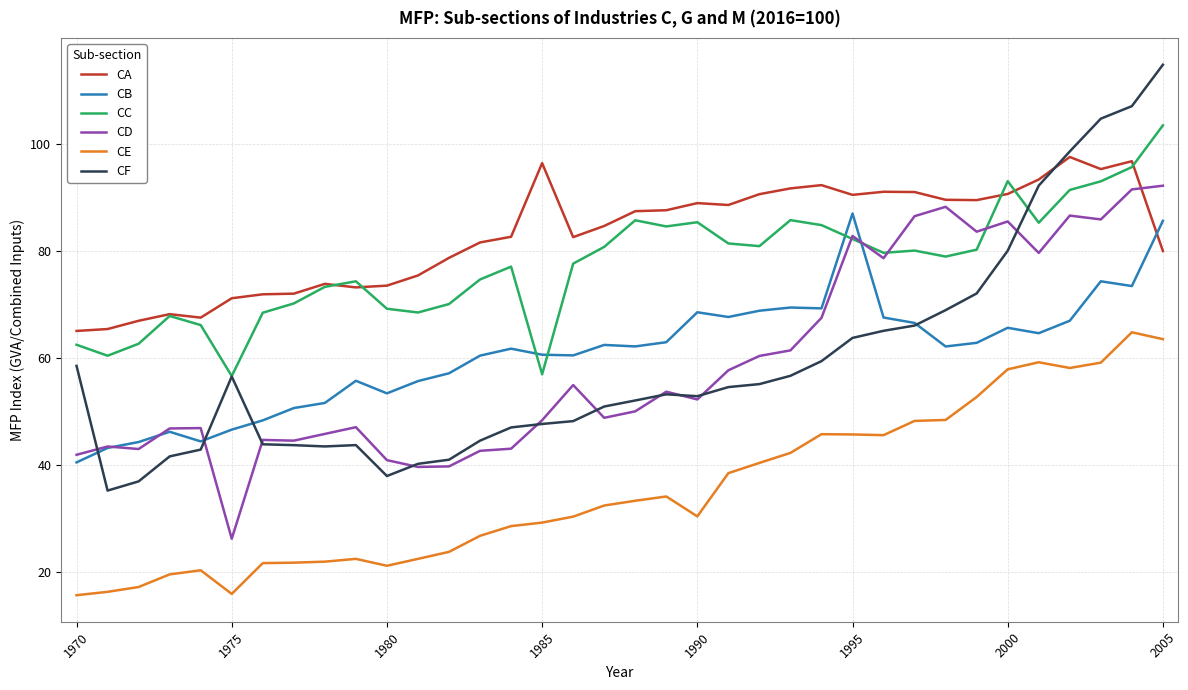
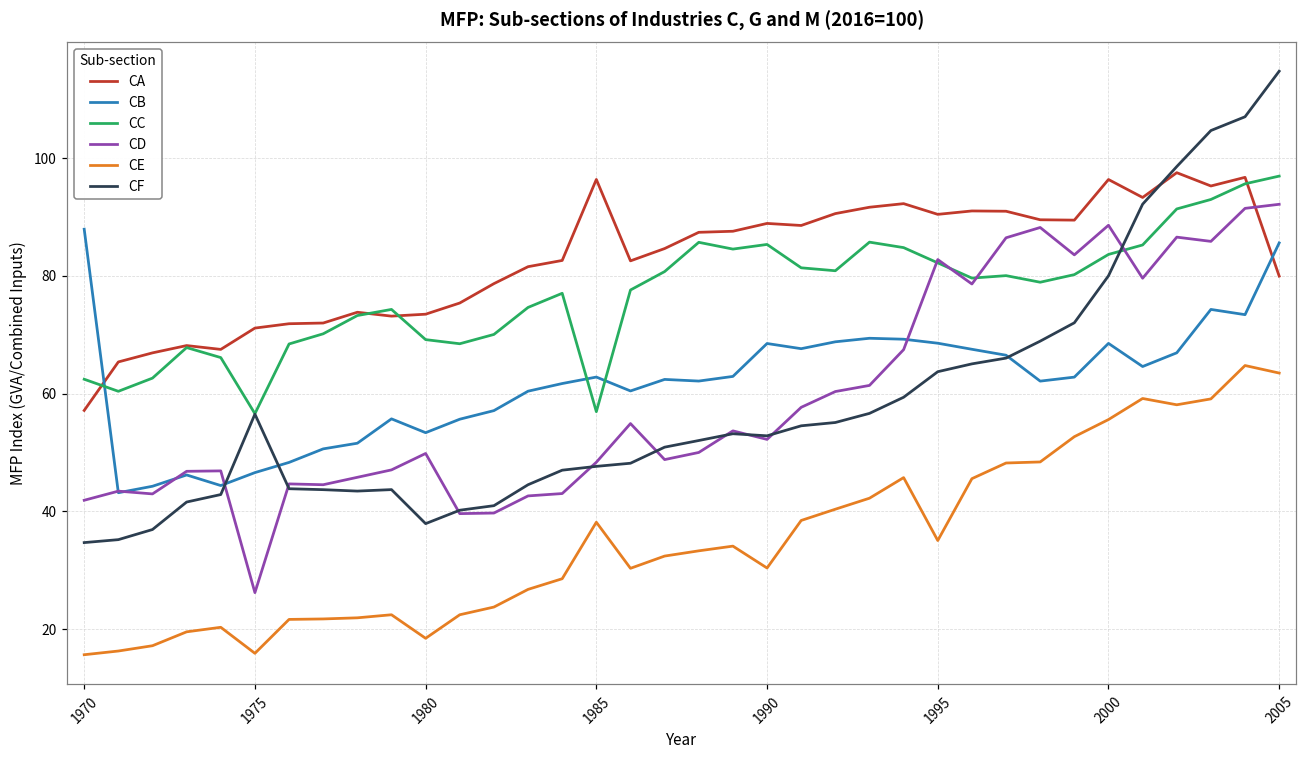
CA, 1970: 65 -> 57
CB, 1970: 40 -> 88
CF, 1970: 59 -> 35
CD, 1980: 41 -> 50
CE, 1980: 21 -> 18
CB, 1985: 61 -> 63
CE, 1985: 29 -> 38
CB, 1995: 87 -> 69
CE, 1995: 46 -> 35
CA, 2000: 91 -> 96
CB, 2000: 66 -> 69
CC, 2000: 93 -> 84
CD, 2000: 85 -> 89
CE, 2000: 58 -> 56
CC, 2005: 103 -> 97
